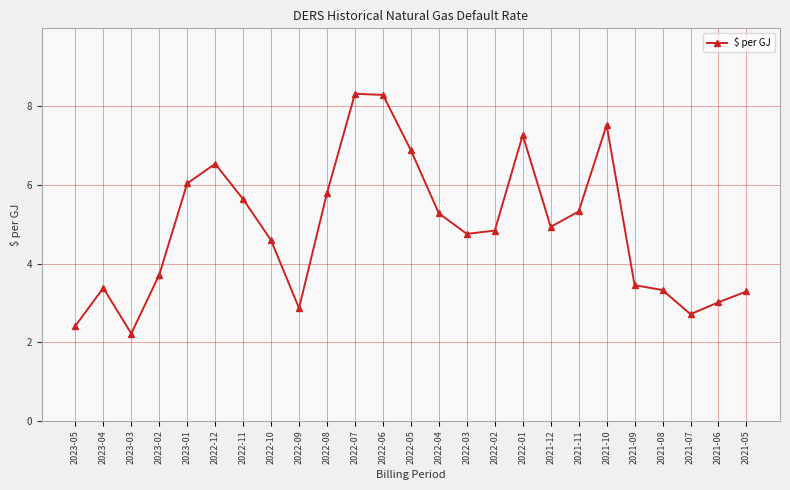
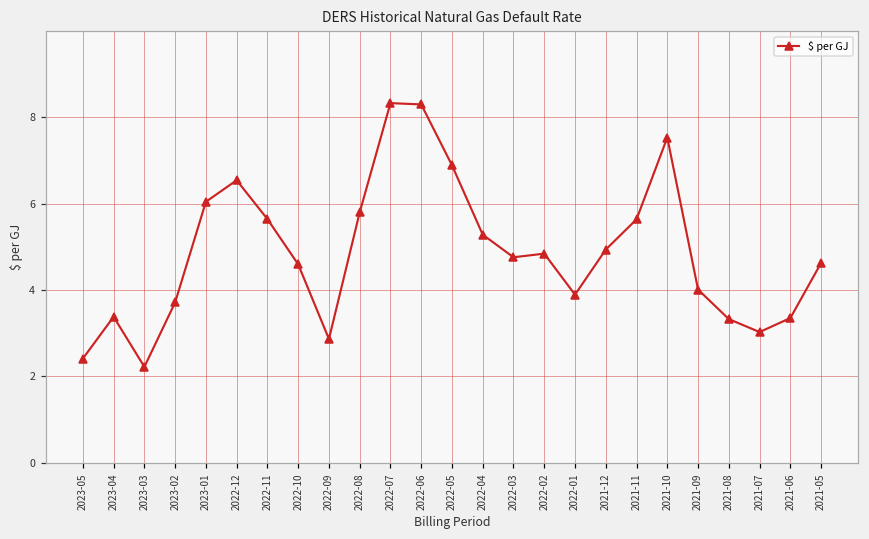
2022-01: 7.3 -> 3.9
2021-11: 5.3 -> 5.6
2021-09: 3.5 -> 4.0
2021-07: 2.7 -> 3.0
2021-06: 3.0 -> 3.4
2021-05: 3.3 -> 4.6
